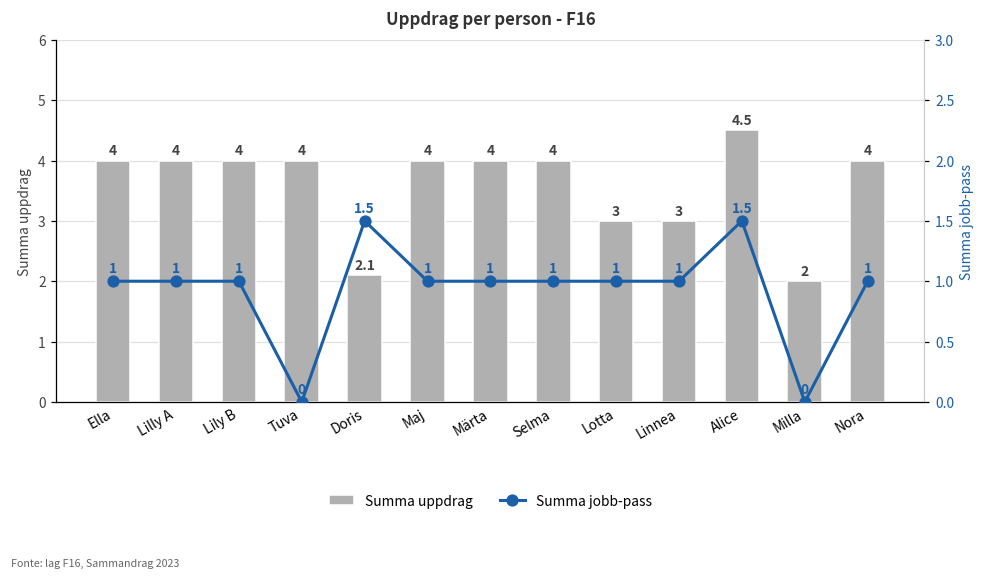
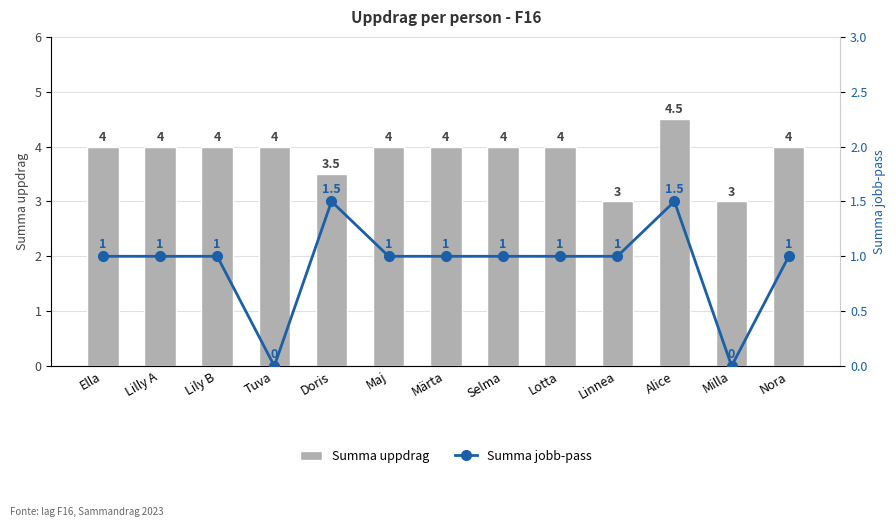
Summa uppdrag, Doris: 2.1 -> 3.5
Summa uppdrag, Lotta: 3 -> 4
Summa uppdrag, Milla: 2 -> 3
